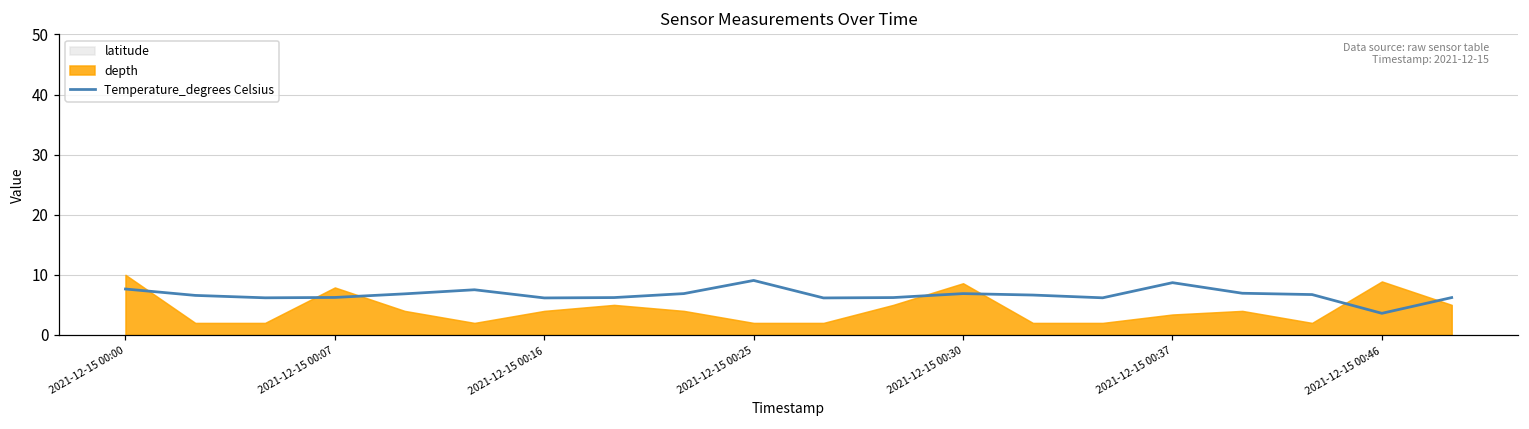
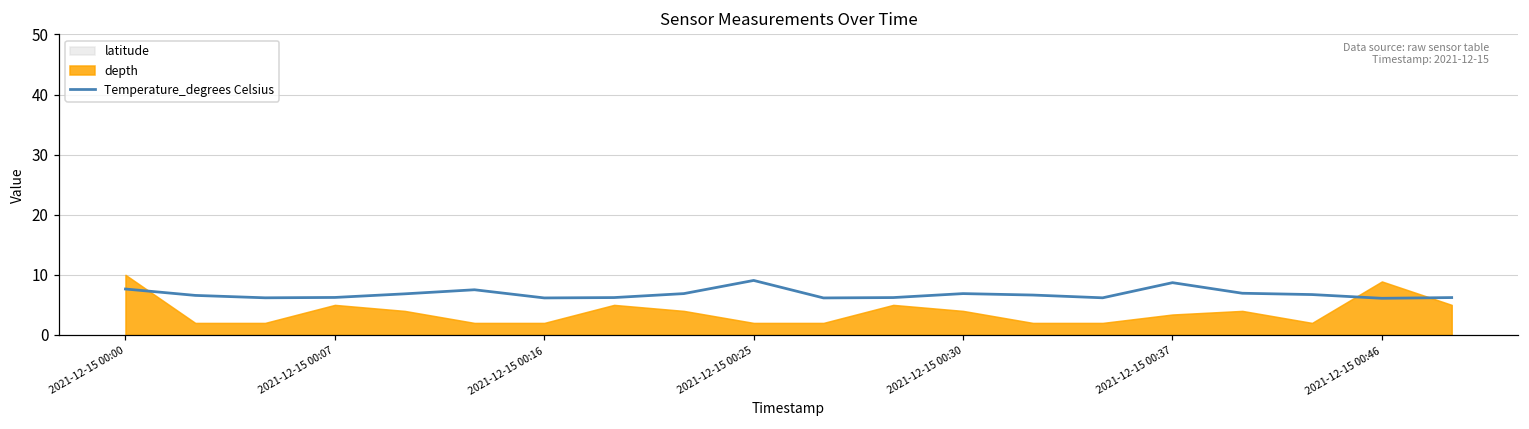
depth, 2021-12-15 00:07: 8 -> 5
depth, 2021-12-15 00:16: 4 -> 2
depth, 2021-12-15 00:30: 9 -> 4
Temperature_degrees Celsius, 2021-12-15 00:46: 4 -> 6
